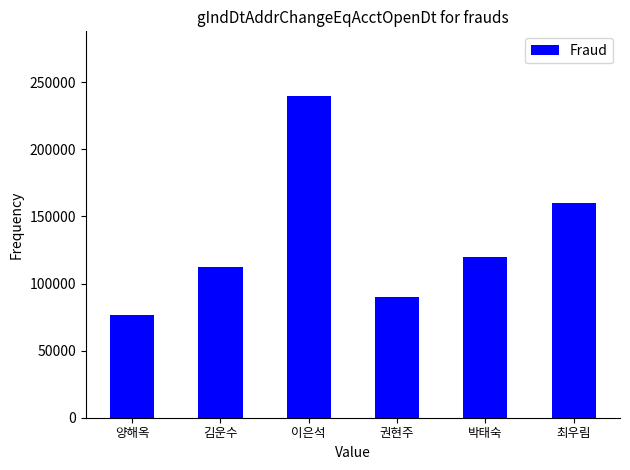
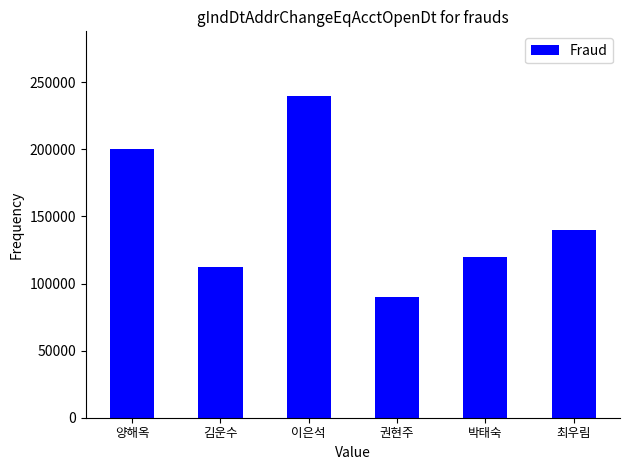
양해옥: 77000 -> 200000
최우림: 160000 -> 140000
